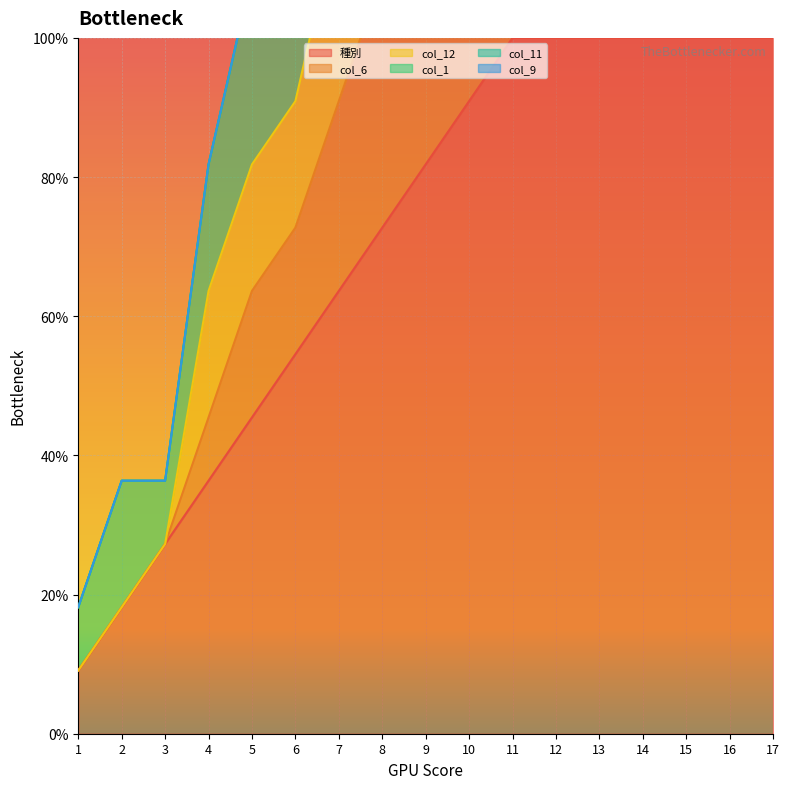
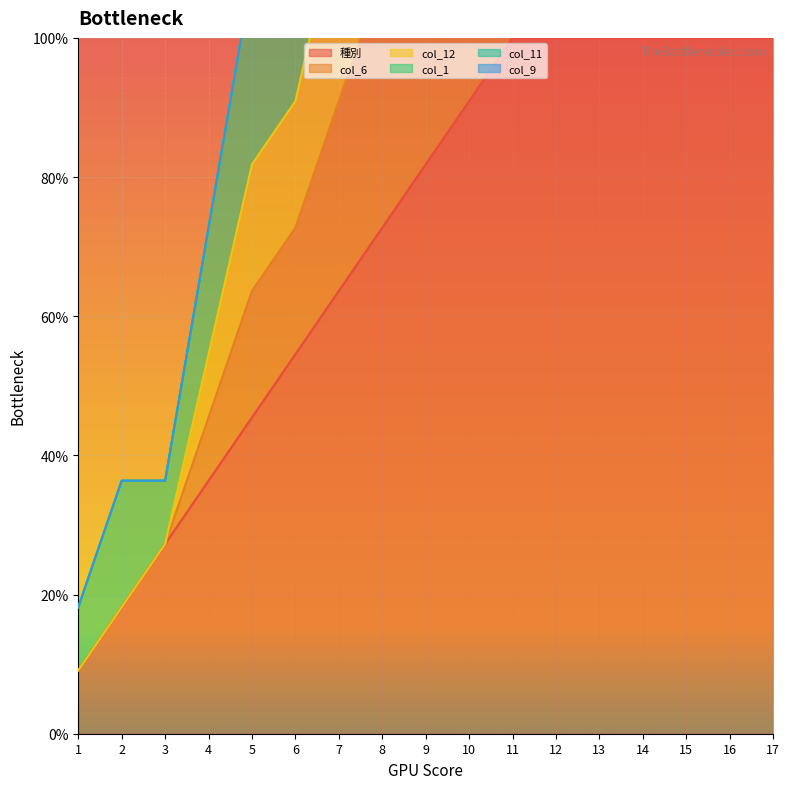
col_12, 4: 18% -> 9%
